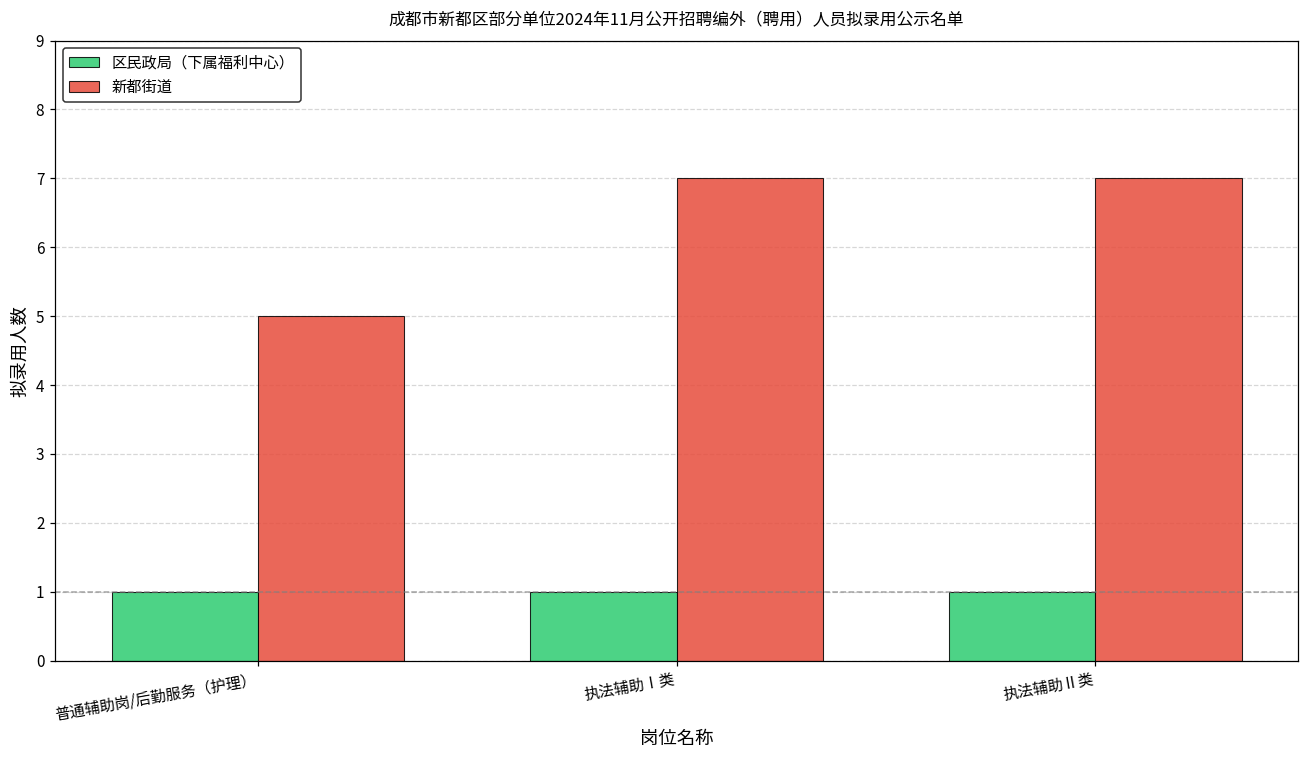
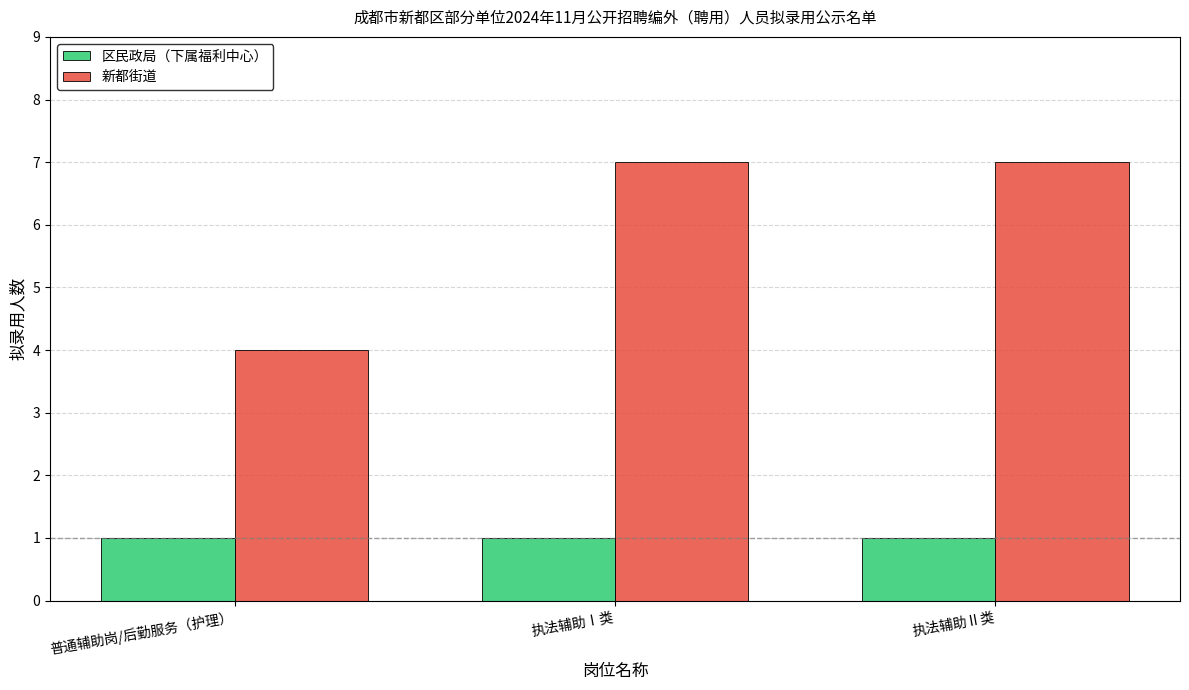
新都街道, 普通辅助岗/后勤服务（护理）: 5 -> 4
